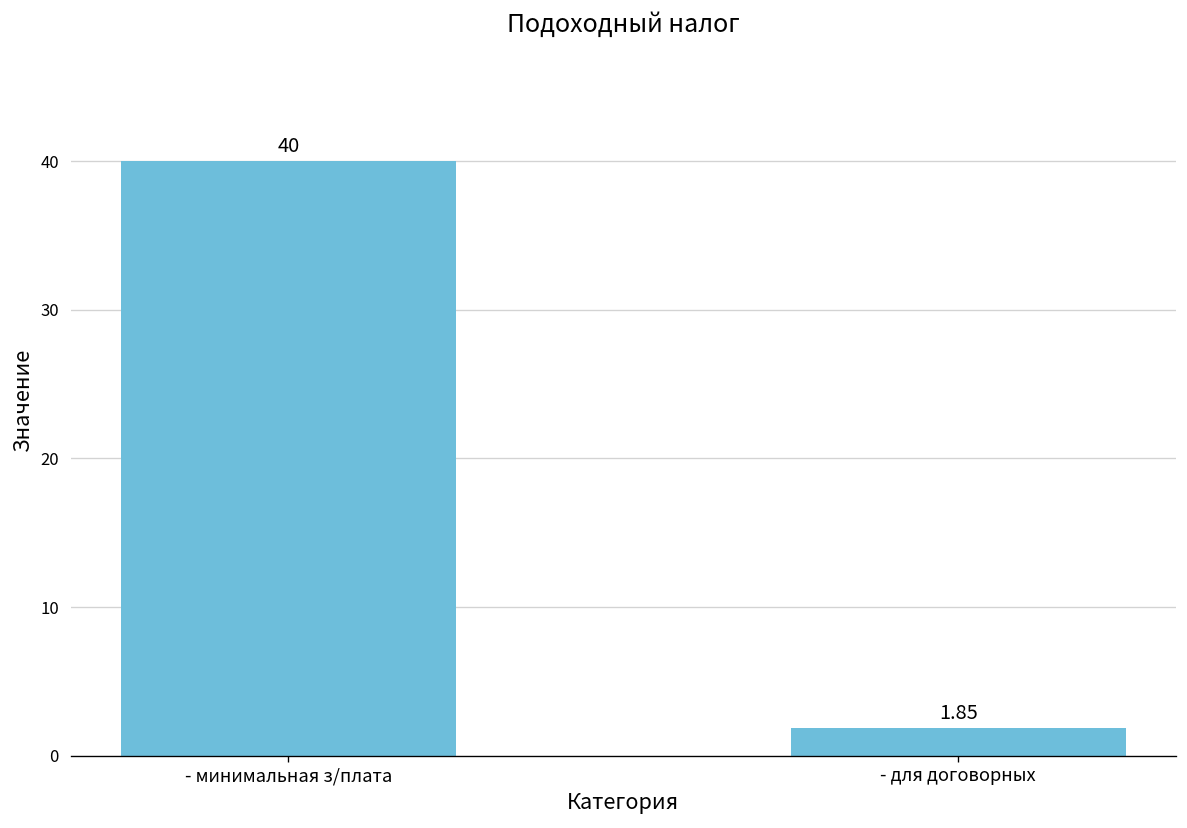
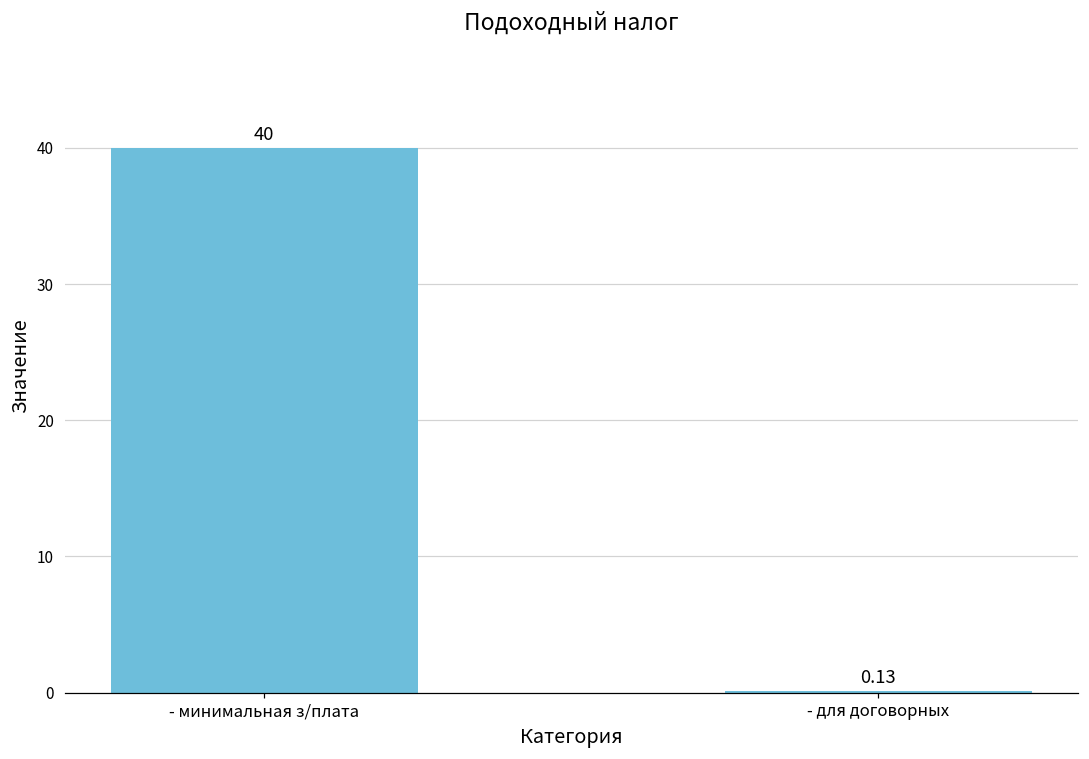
- для договорных: 1.85 -> 0.13
